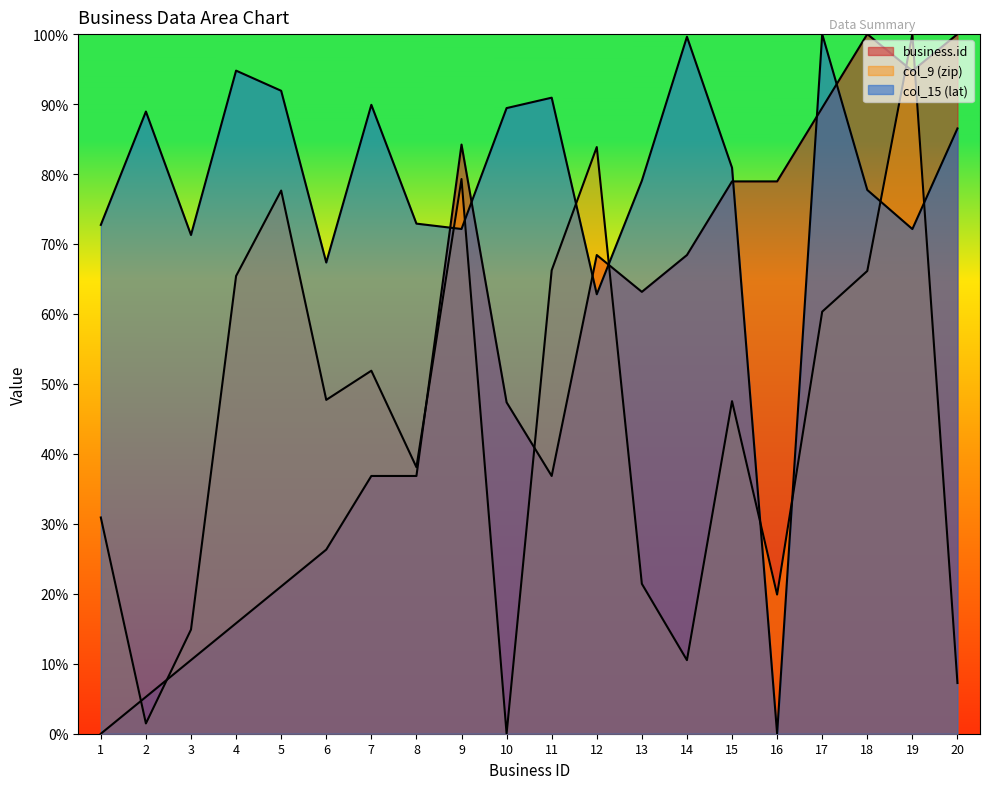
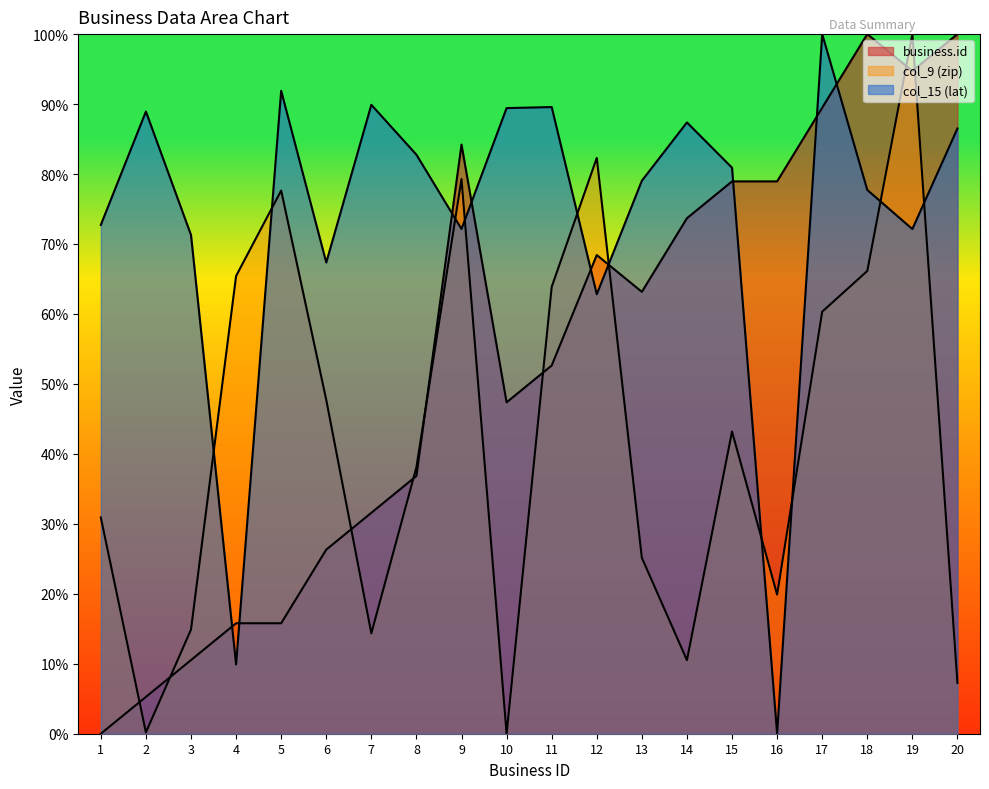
col_9 (zip), 2: 1% -> 0%
col_15 (lat), 4: 95% -> 10%
business.id, 5: 21% -> 16%
business.id, 7: 37% -> 32%
col_9 (zip), 7: 52% -> 14%
col_15 (lat), 8: 73% -> 83%
business.id, 11: 37% -> 53%
col_9 (zip), 11: 66% -> 64%
col_15 (lat), 11: 91% -> 90%
col_9 (zip), 12: 84% -> 82%
col_9 (zip), 13: 21% -> 25%
business.id, 14: 68% -> 74%
col_15 (lat), 14: 100% -> 87%
col_9 (zip), 15: 48% -> 43%
